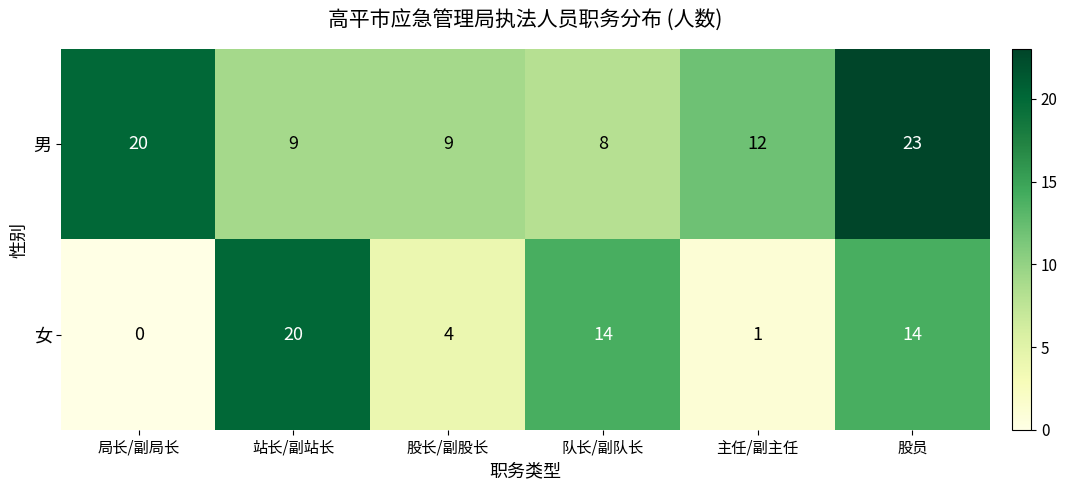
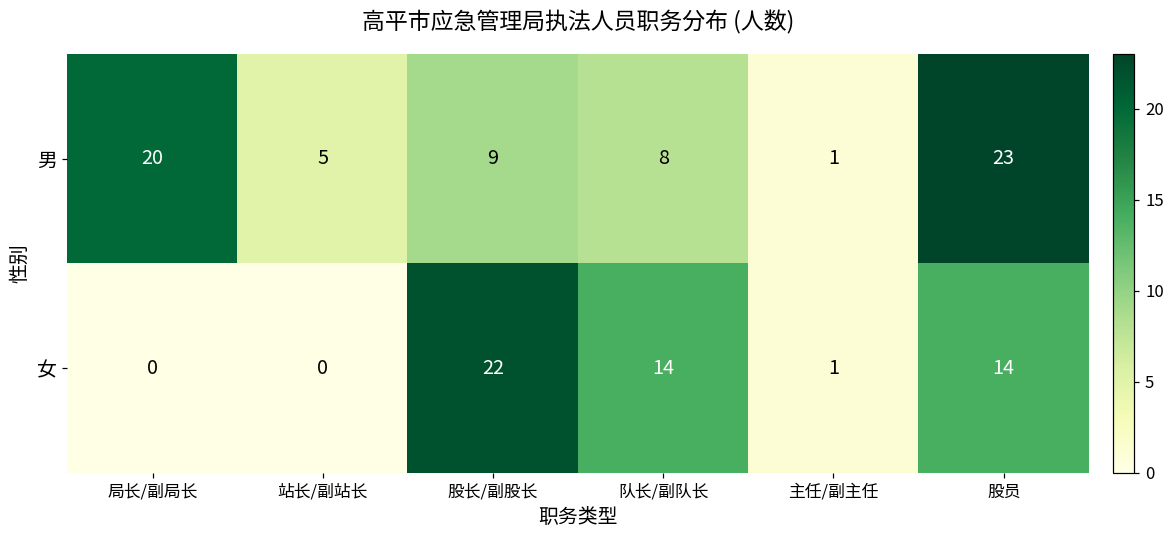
男, 站长/副站长: 9 -> 5
男, 主任/副主任: 12 -> 1
女, 站长/副站长: 20 -> 0
女, 股长/副股长: 4 -> 22
